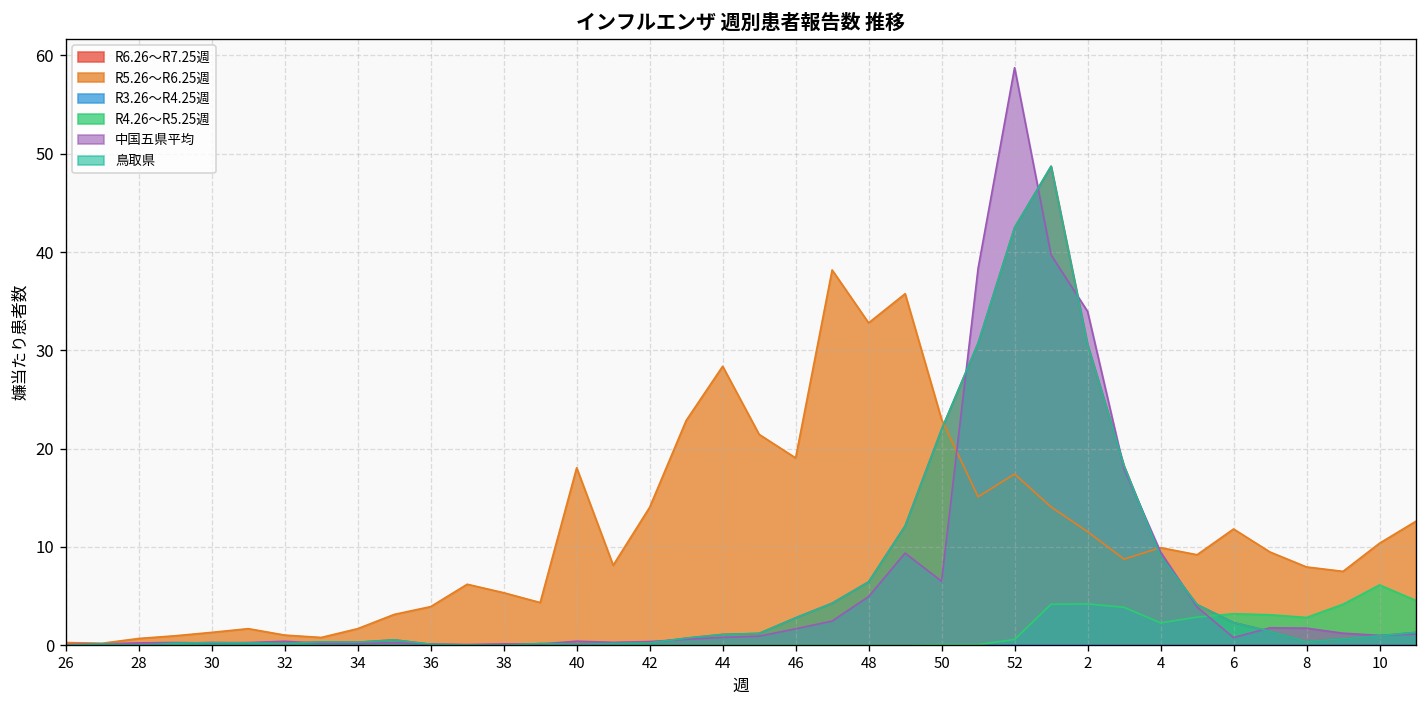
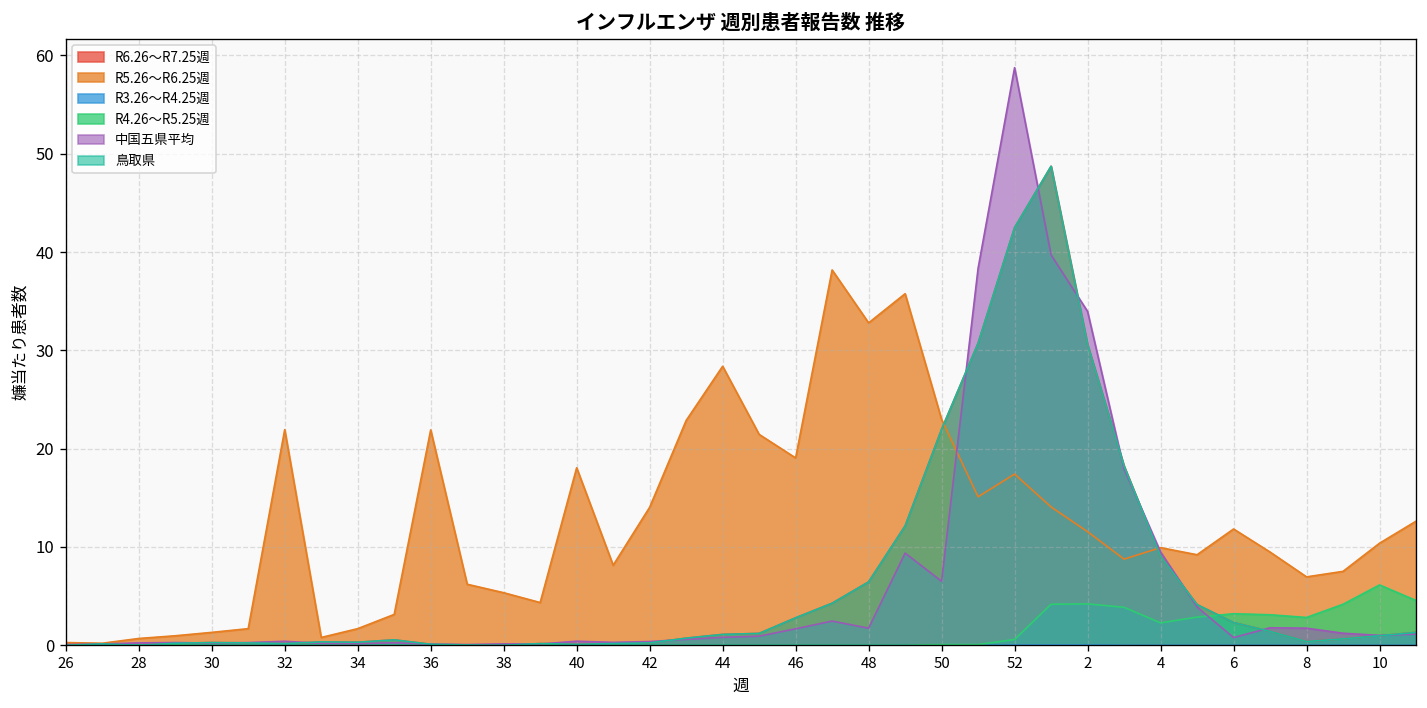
R5.26〜R6.25週, 32: 1 -> 22
R5.26〜R6.25週, 36: 4 -> 22
中国五県平均, 48: 5 -> 2
R5.26〜R6.25週, 8: 8 -> 7
